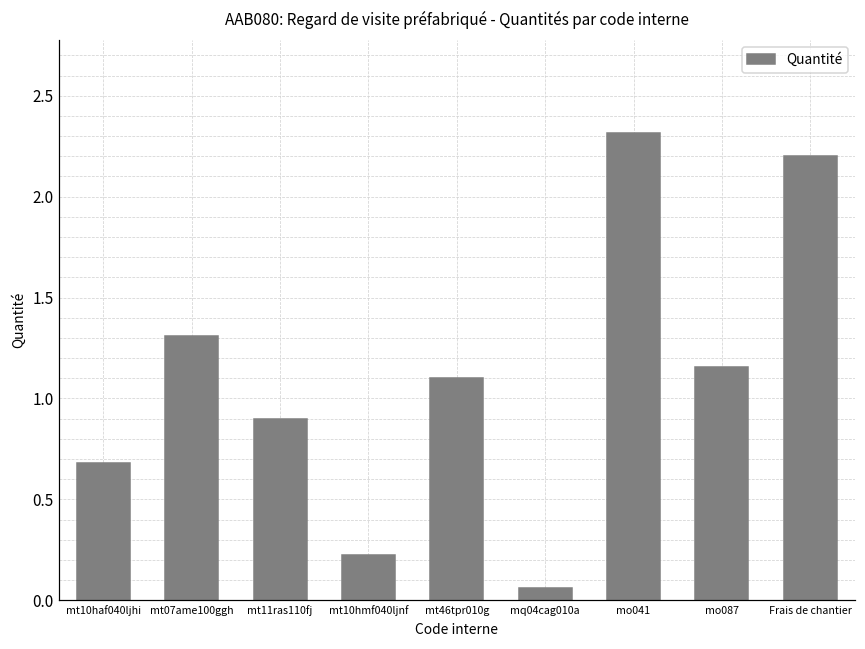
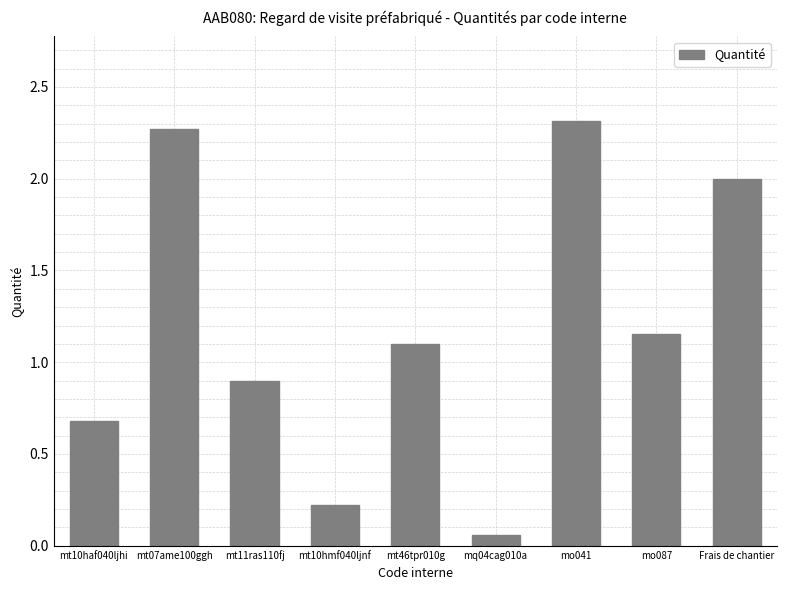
mt07ame100ggh: 1.31 -> 2.27
Frais de chantier: 2.2 -> 2.0
